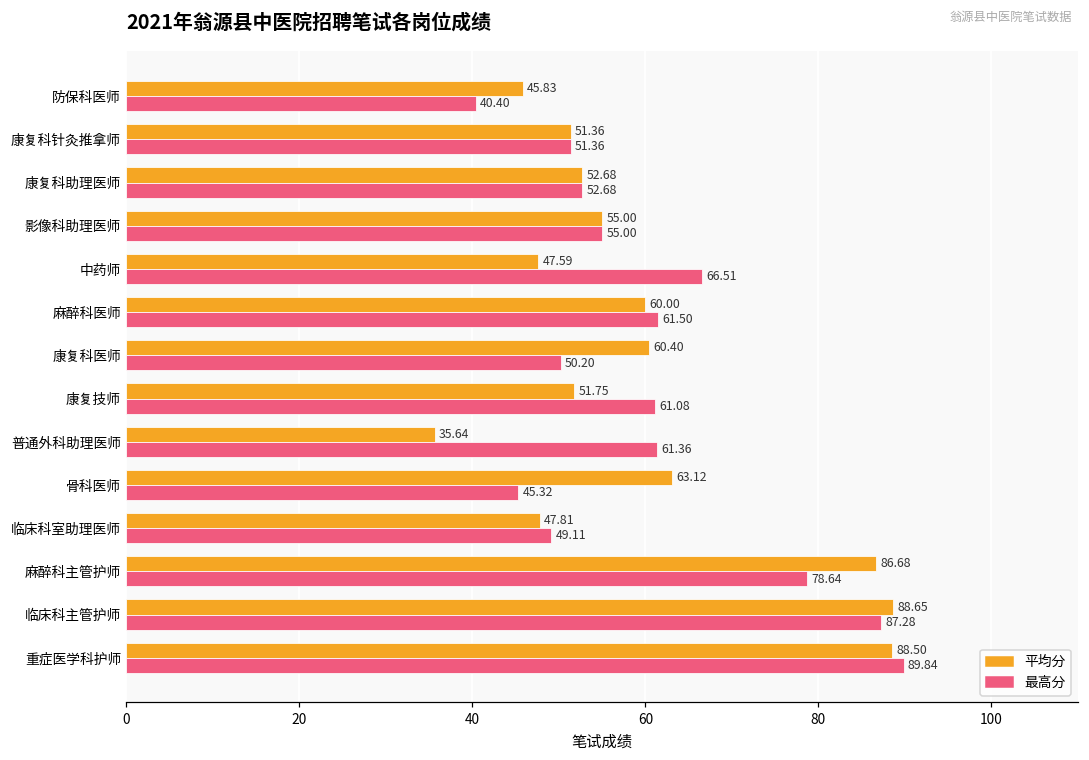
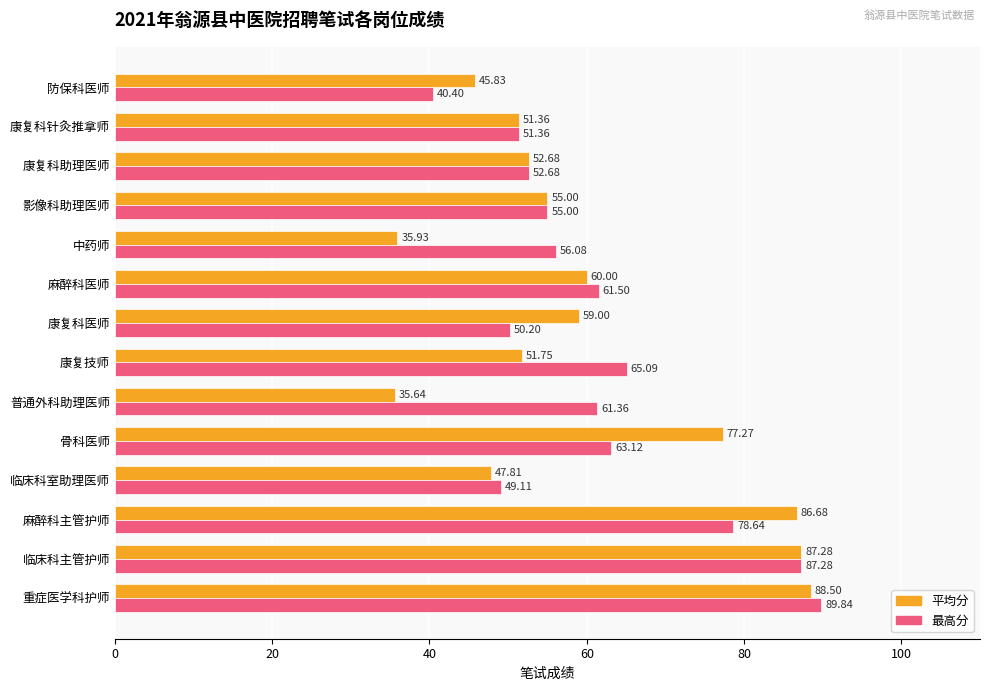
平均分, 中药师: 47.59 -> 35.93
最高分, 中药师: 66.51 -> 56.08
平均分, 康复科医师: 60.40 -> 59.00
最高分, 康复技师: 61.08 -> 65.09
平均分, 骨科医师: 63.12 -> 77.27
最高分, 骨科医师: 45.32 -> 63.12
平均分, 临床科主管护师: 88.65 -> 87.28
